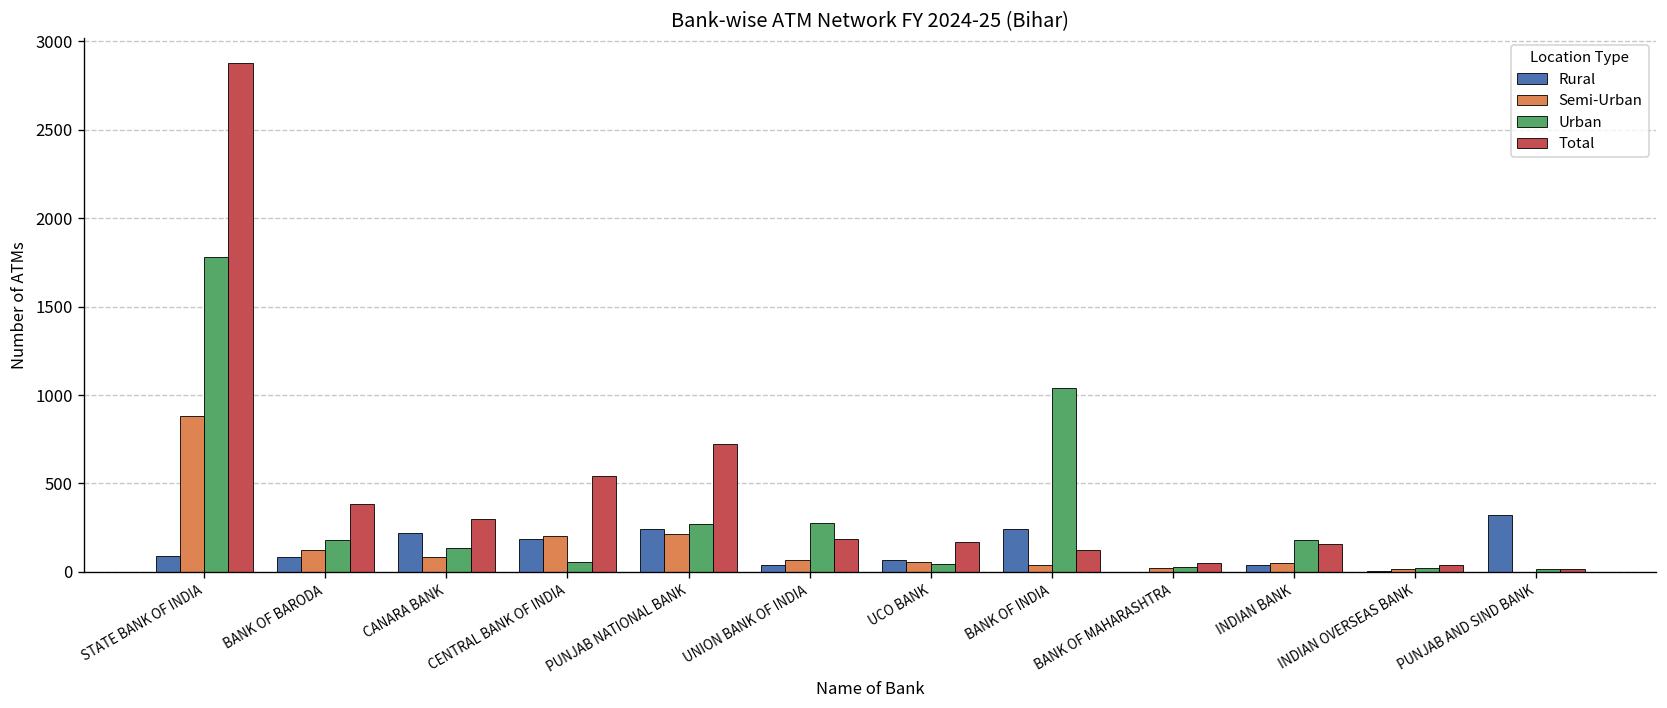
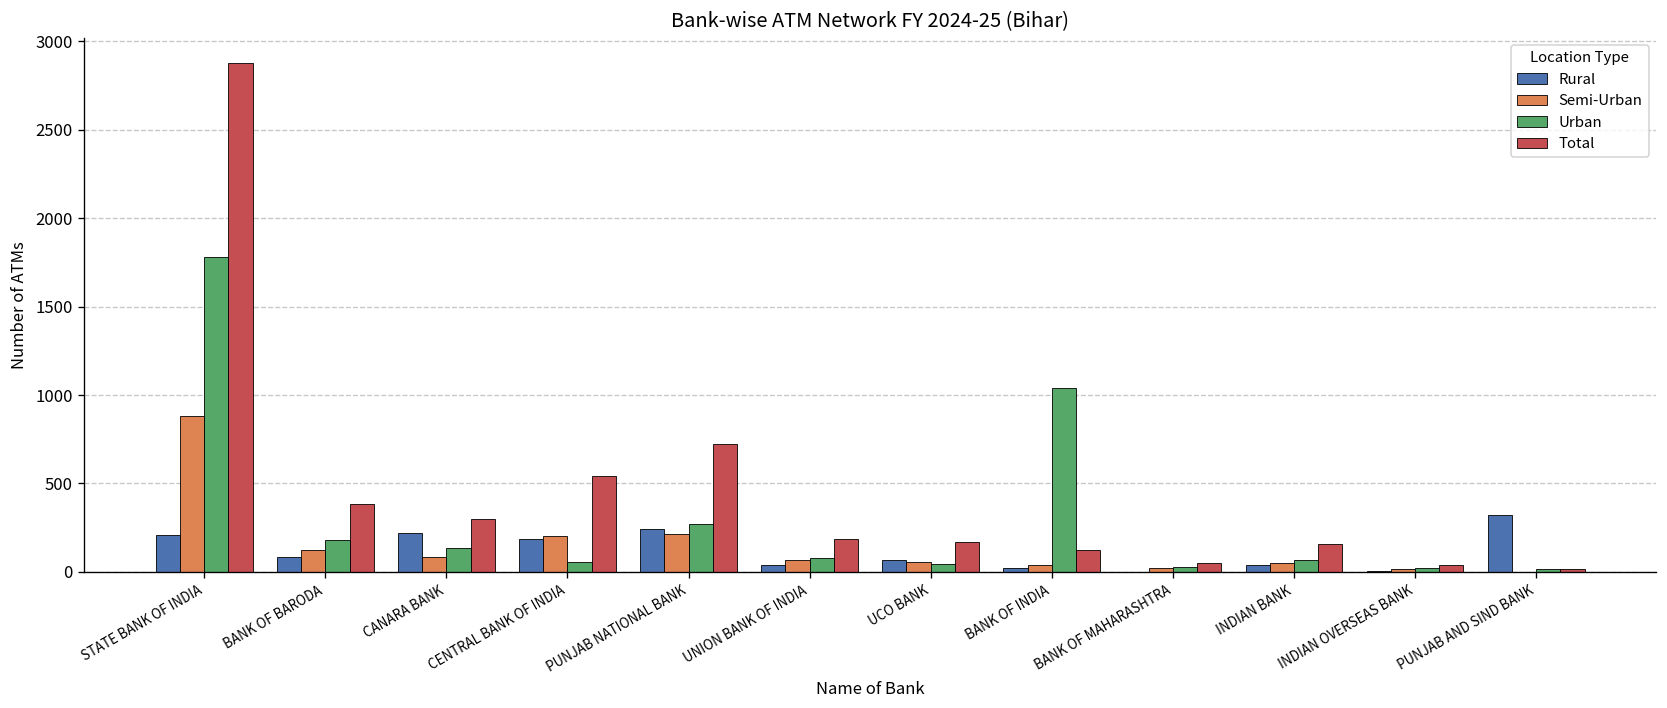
Rural, STATE BANK OF INDIA: 90 -> 210
Urban, UNION BANK OF INDIA: 280 -> 80
Rural, BANK OF INDIA: 250 -> 20
Urban, INDIAN BANK: 180 -> 70
